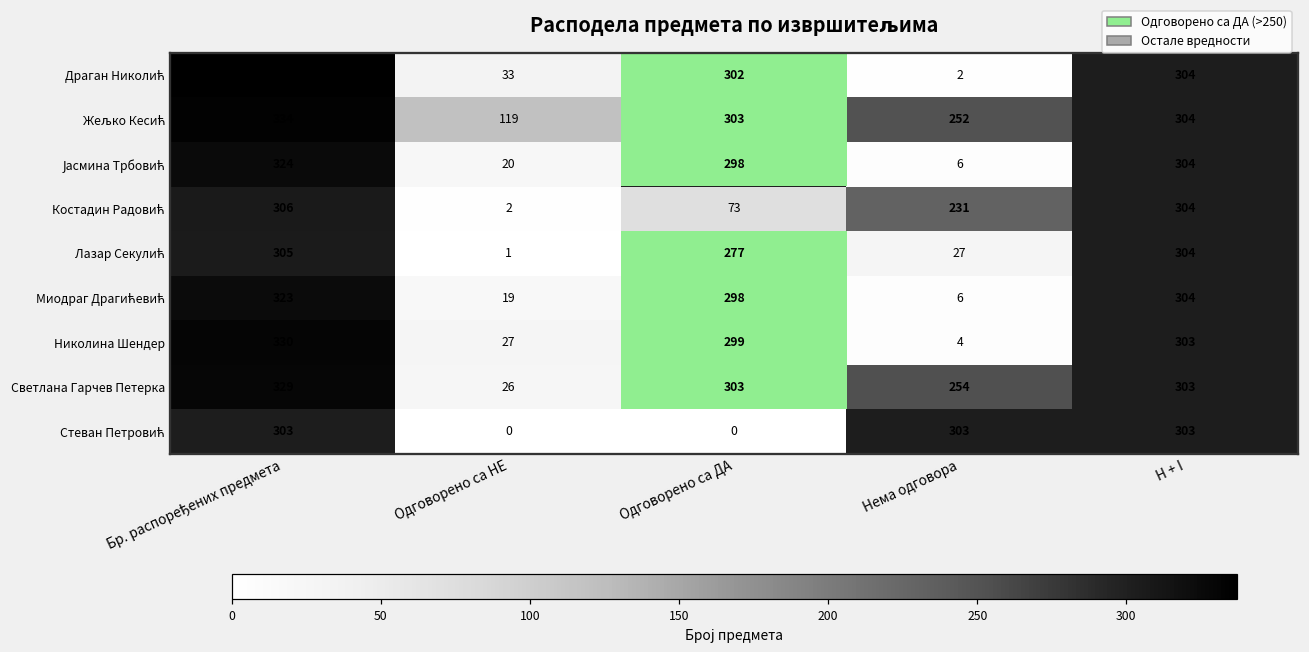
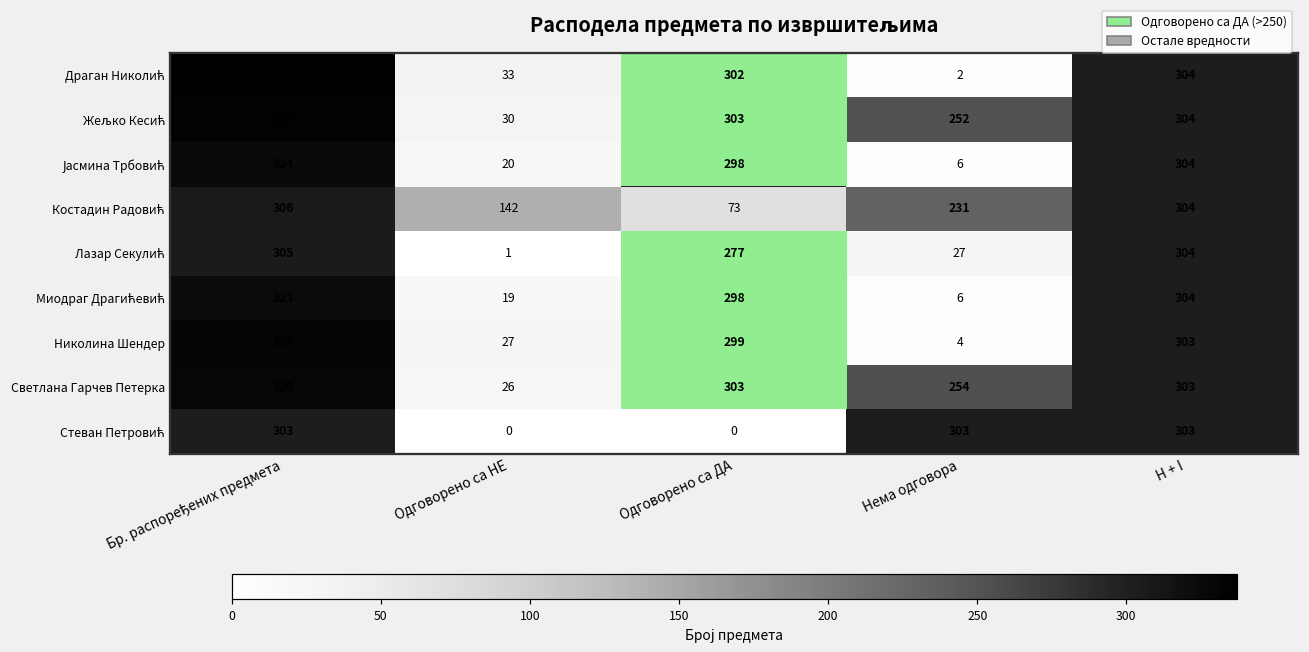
Жељко Кесић, Одговорено са НЕ: 119 -> 30
Костадин Радовић, Одговорено са НЕ: 2 -> 142
